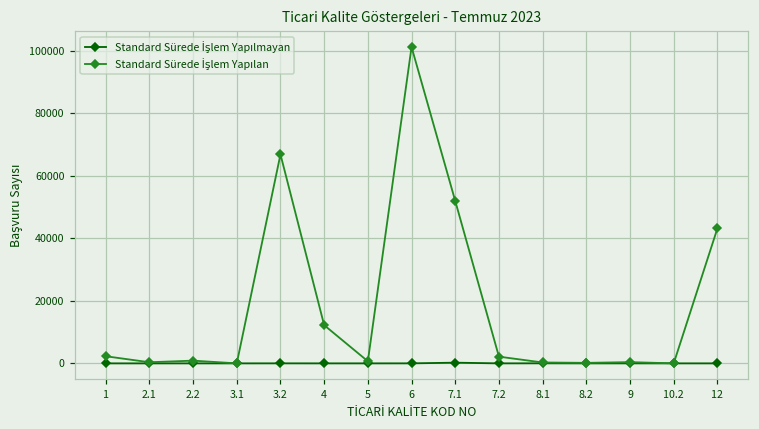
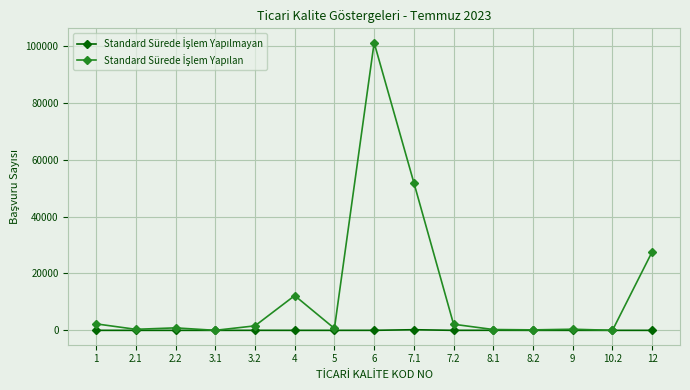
Standard Sürede İşlem Yapılan, 3.2: 67000 -> 2000
Standard Sürede İşlem Yapılan, 12: 43000 -> 28000
